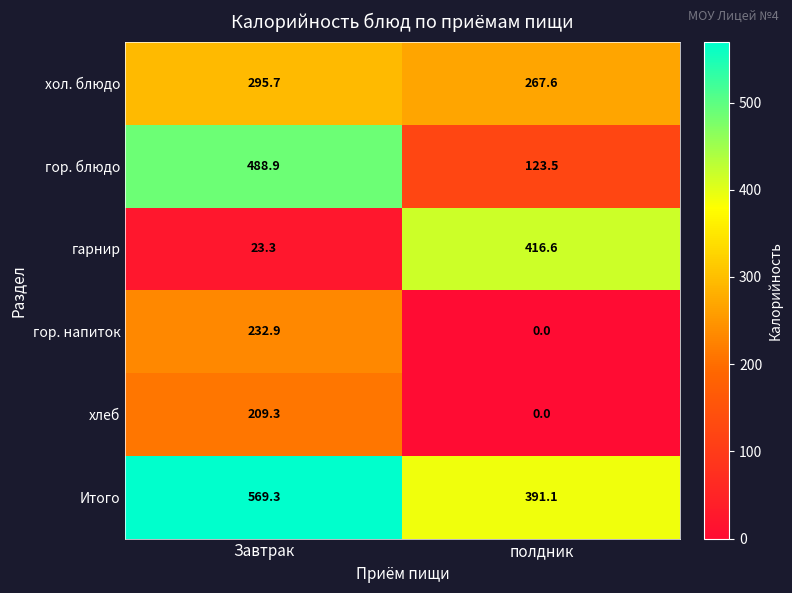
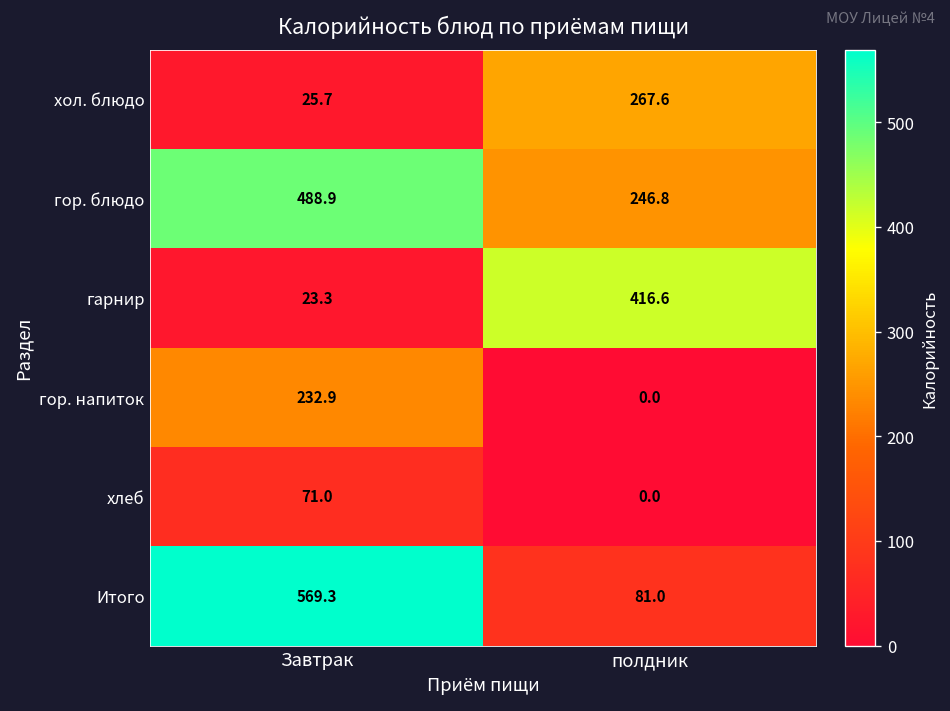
хол. блюдо, Завтрак: 295.7 -> 25.7
гор. блюдо, полдник: 123.5 -> 246.8
хлеб, Завтрак: 209.3 -> 71.0
Итого, полдник: 391.1 -> 81.0
